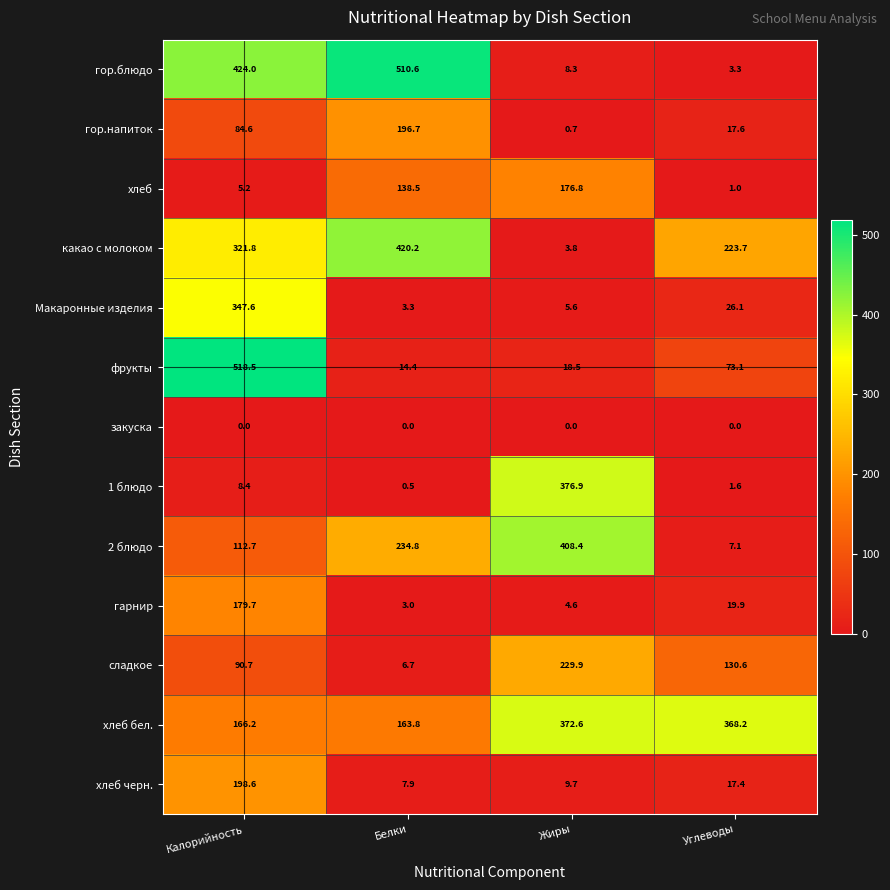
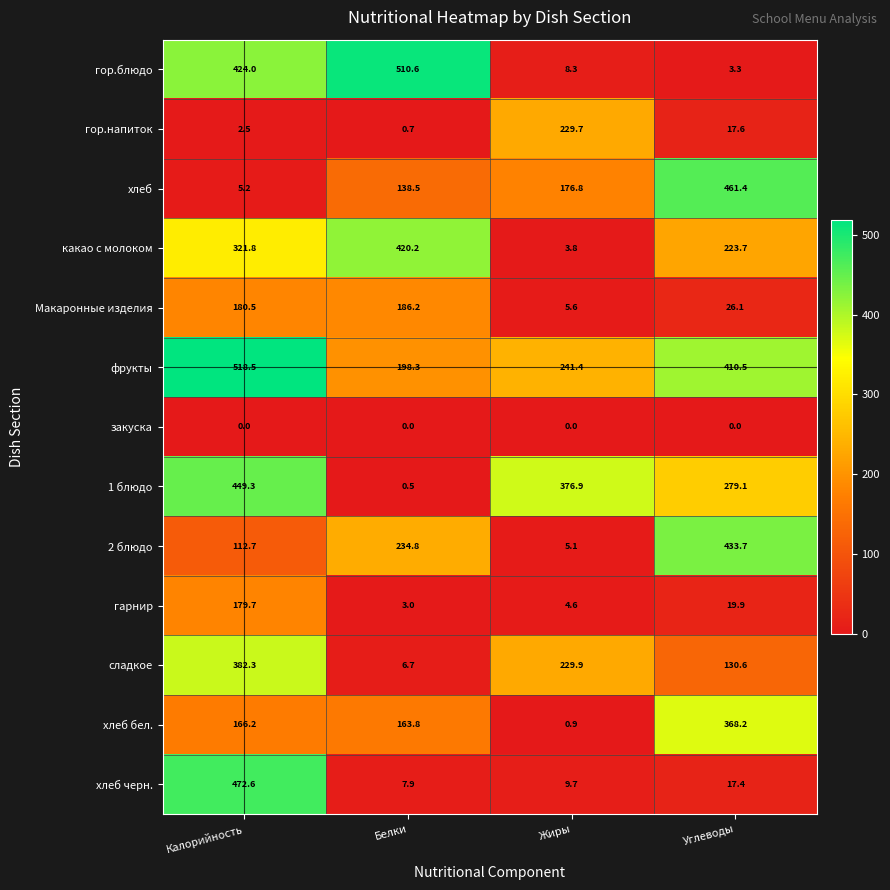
гор.напиток, Калорийность: 84.6 -> 2.5
гор.напиток, Белки: 196.7 -> 0.7
гор.напиток, Жиры: 0.7 -> 229.7
хлеб, Углеводы: 1.0 -> 461.4
Макаронные изделия, Калорийность: 347.6 -> 180.5
Макаронные изделия, Белки: 3.3 -> 186.2
фрукты, Белки: 14.4 -> 198.3
фрукты, Жиры: 18.5 -> 241.4
фрукты, Углеводы: 73.1 -> 410.5
1 блюдо, Калорийность: 8.4 -> 449.3
1 блюдо, Углеводы: 1.6 -> 279.1
2 блюдо, Жиры: 408.4 -> 5.1
2 блюдо, Углеводы: 7.1 -> 433.7
сладкое, Калорийность: 90.7 -> 382.3
хлеб бел., Жиры: 372.6 -> 0.9
хлеб черн., Калорийность: 198.6 -> 472.6
